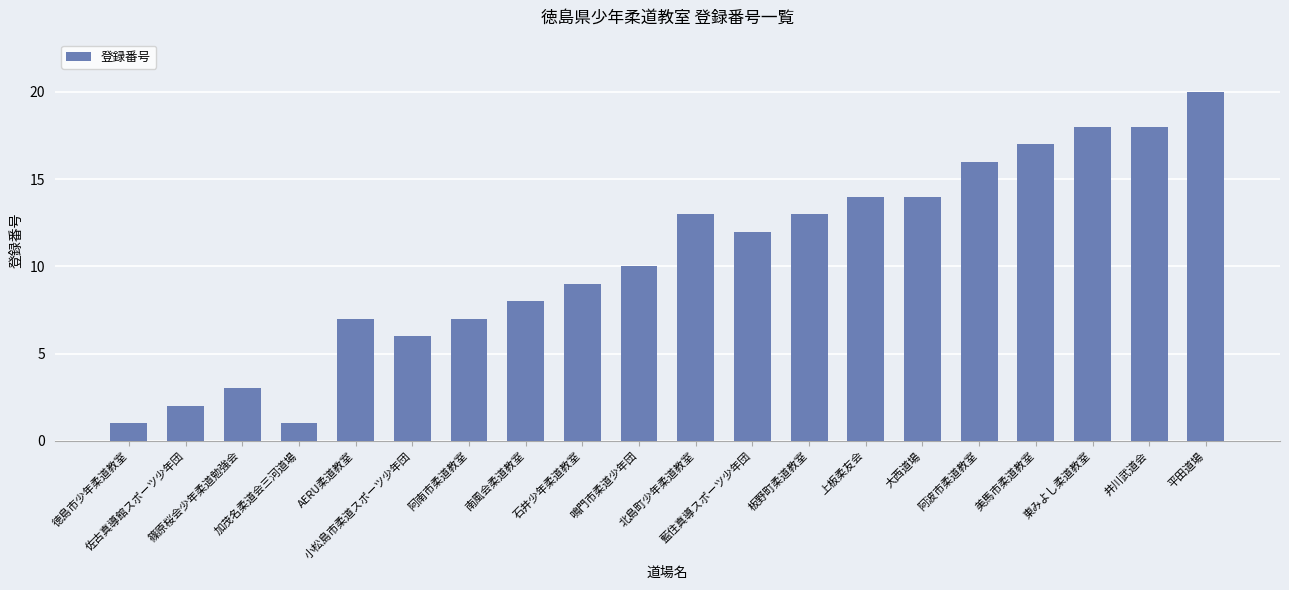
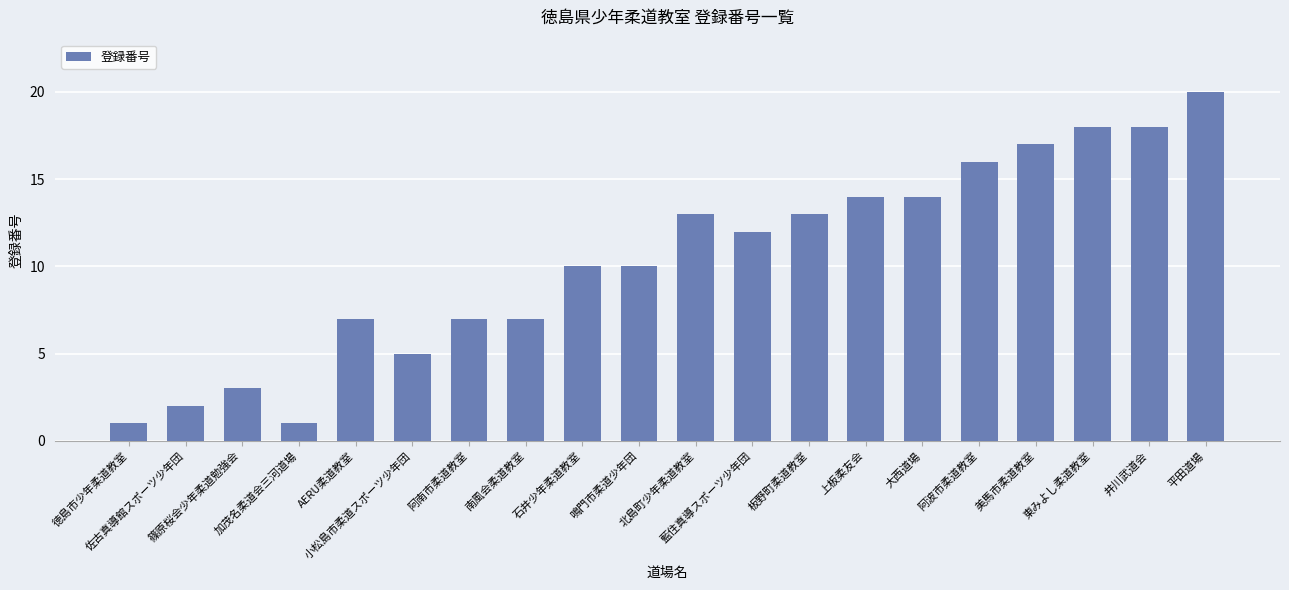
小松島市柔道スポーツ少年団: 6 -> 5
南風会柔道教室: 8 -> 7
石井少年柔道教室: 9 -> 10
